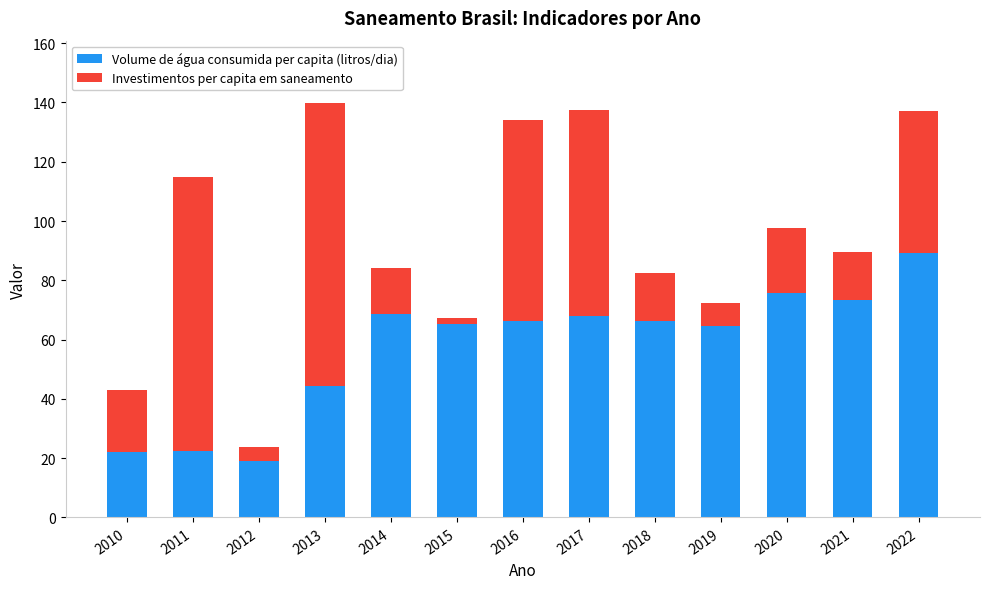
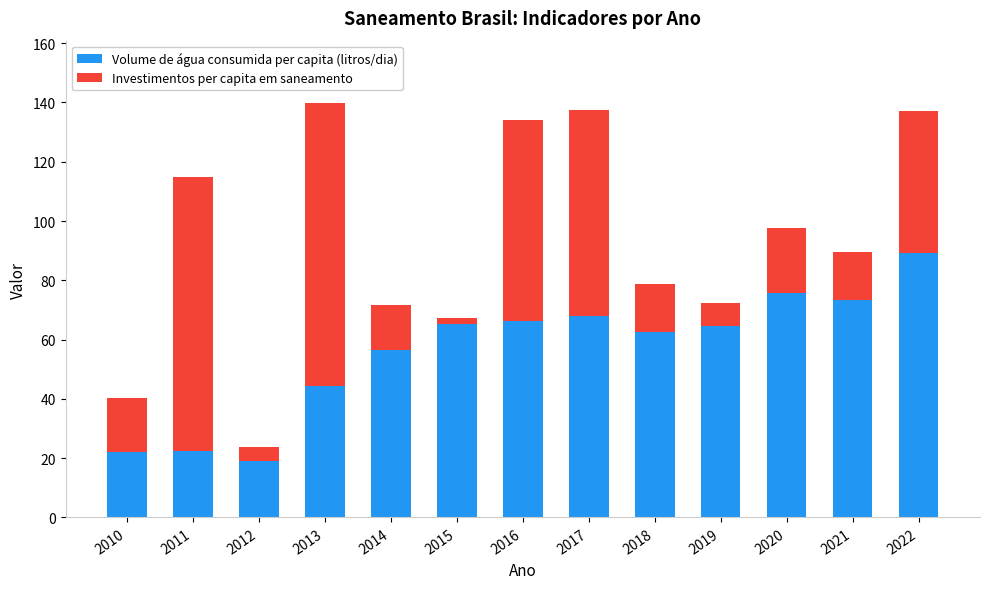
Investimentos per capita em saneamento, 2010: 21 -> 18
Volume de água consumida per capita (litros/dia), 2014: 69 -> 56
Volume de água consumida per capita (litros/dia), 2018: 66 -> 63
